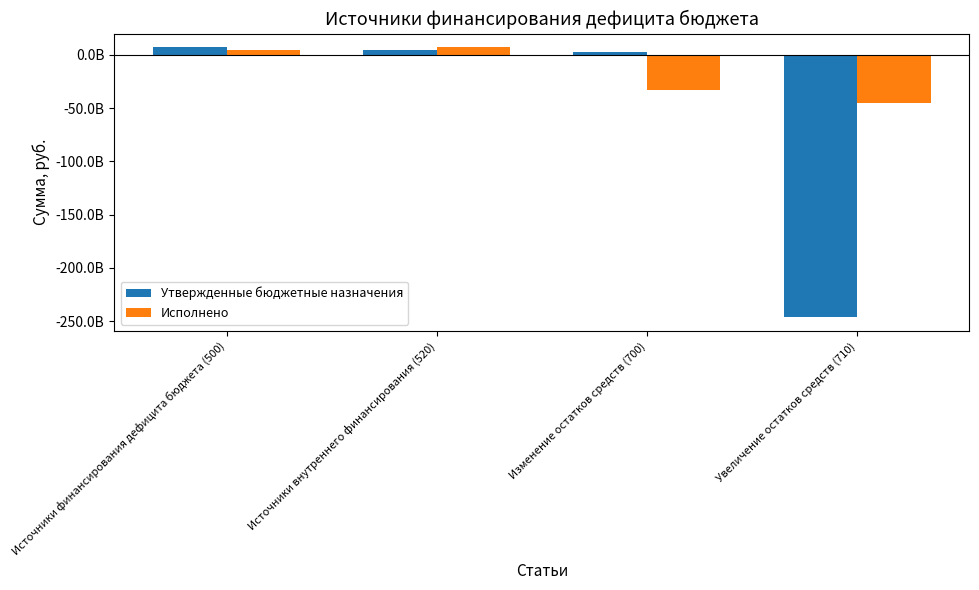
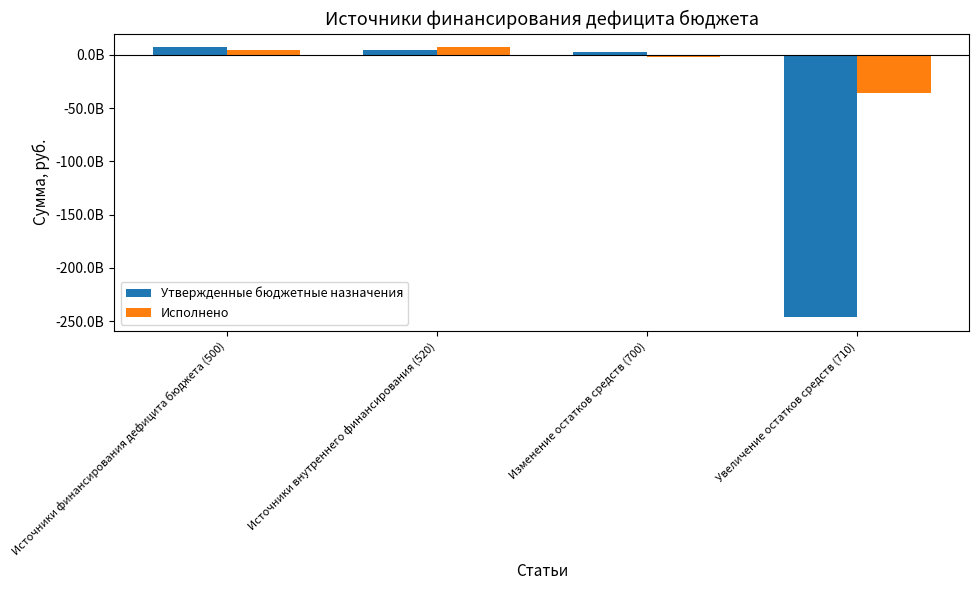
Исполнено, Изменение остатков средств (700): -33000000000 -> -3000000000
Исполнено, Увеличение остатков средств (710): -45000000000 -> -36000000000
